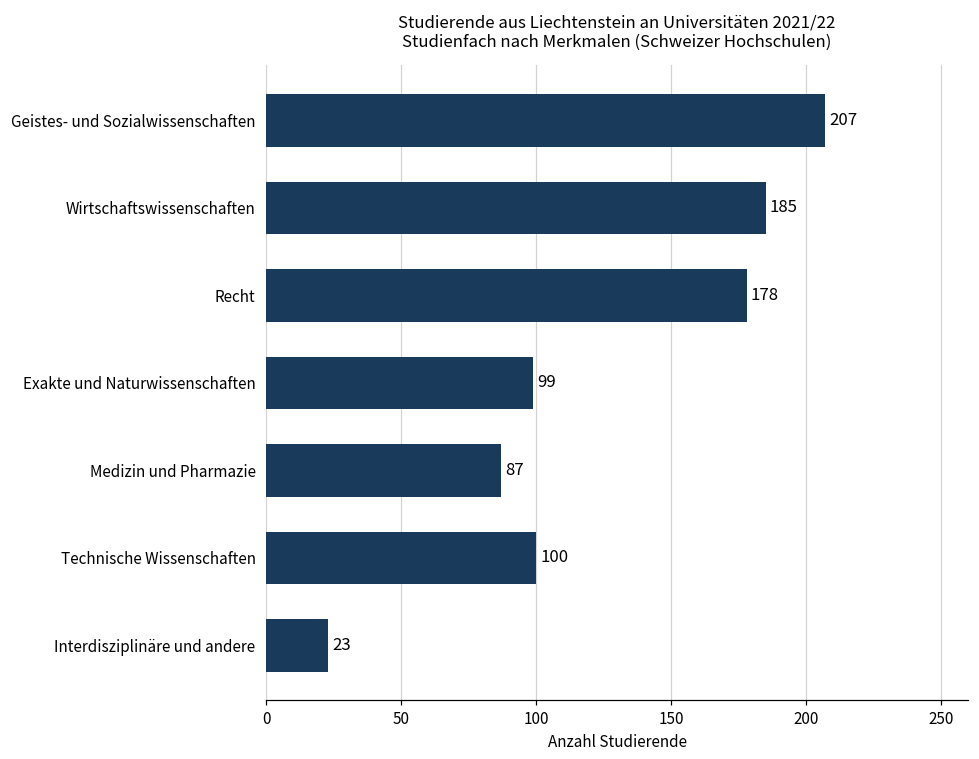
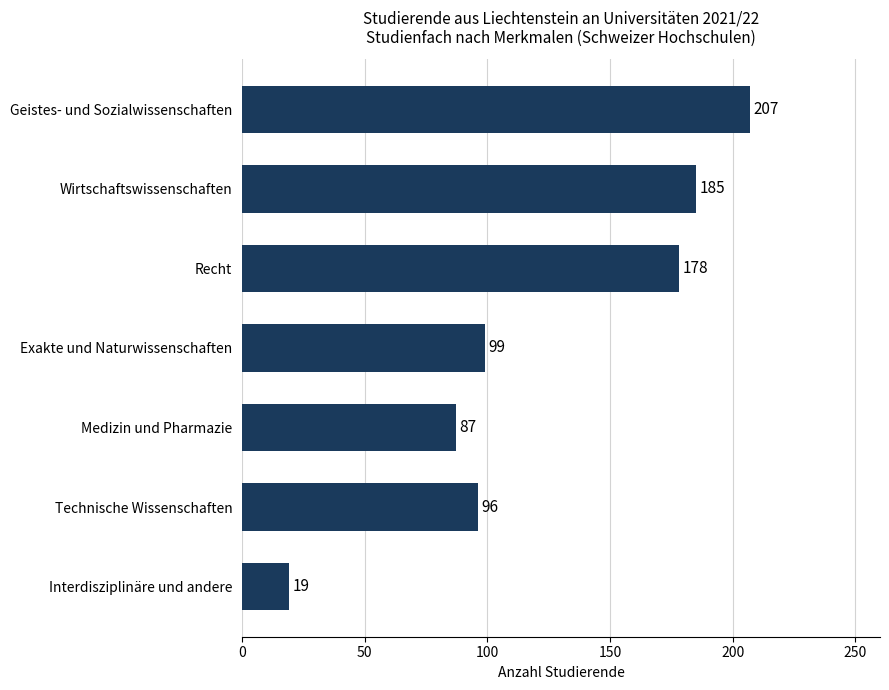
Technische Wissenschaften: 100 -> 96
Interdisziplinäre und andere: 23 -> 19
